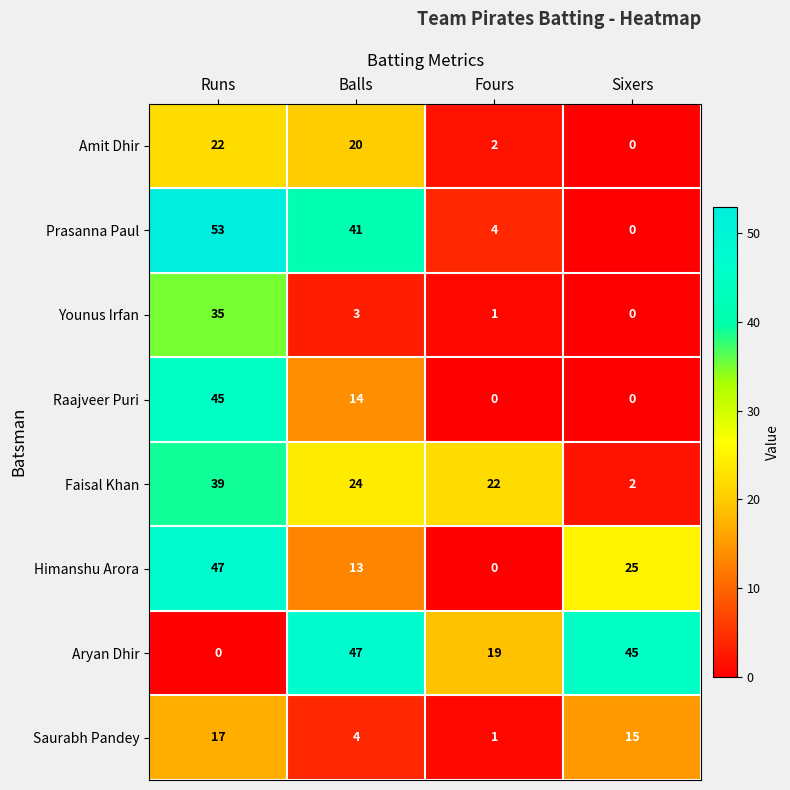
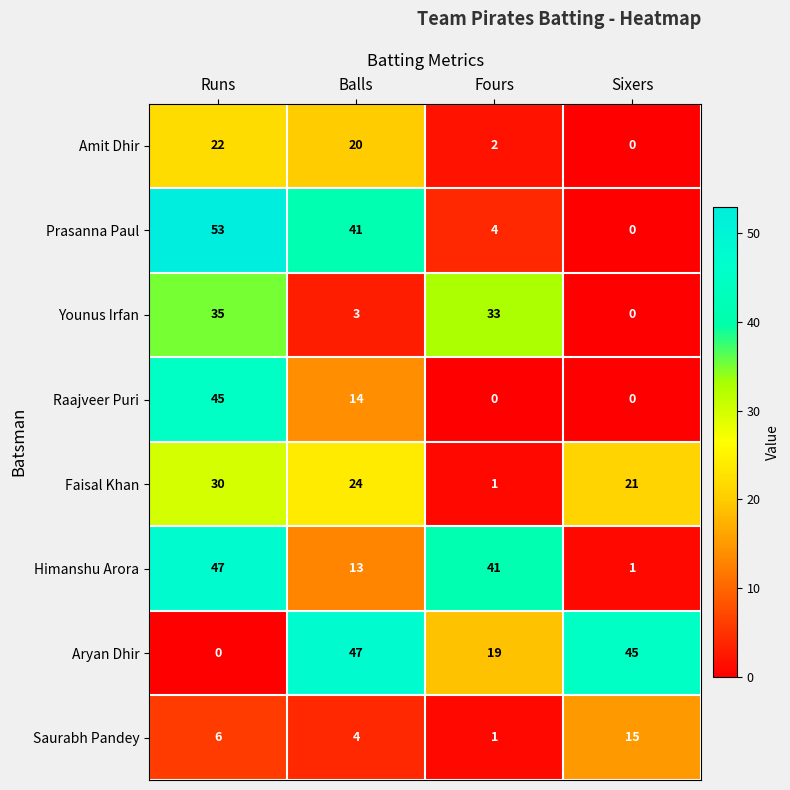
Younus Irfan, Fours: 1 -> 33
Faisal Khan, Runs: 39 -> 30
Faisal Khan, Fours: 22 -> 1
Faisal Khan, Sixers: 2 -> 21
Himanshu Arora, Fours: 0 -> 41
Himanshu Arora, Sixers: 25 -> 1
Saurabh Pandey, Runs: 17 -> 6
